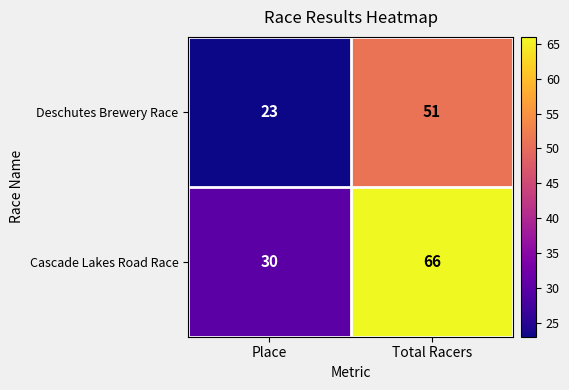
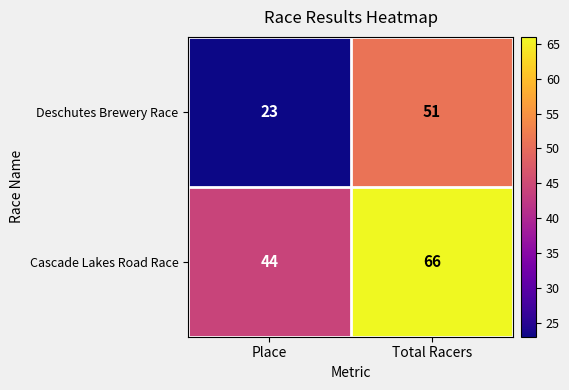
Cascade Lakes Road Race, Place: 30 -> 44
